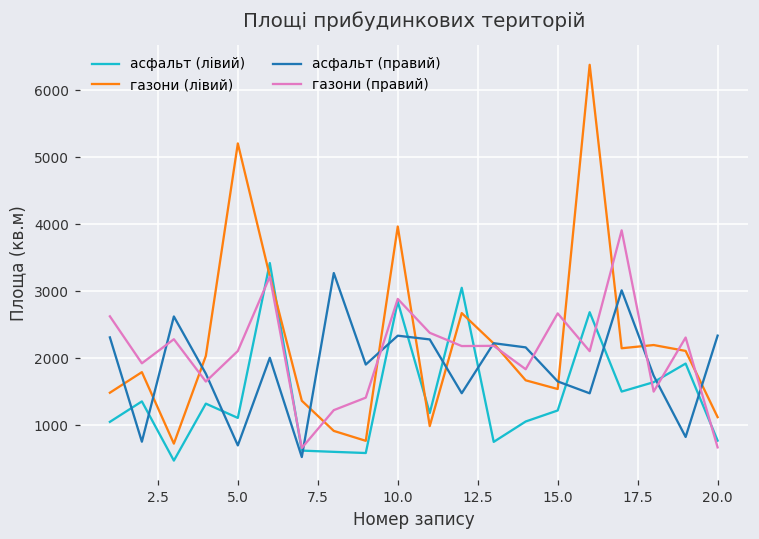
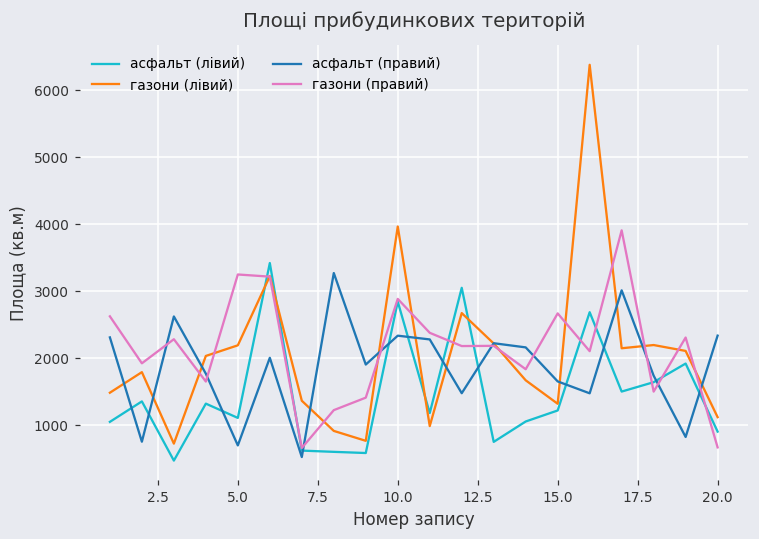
газони (лівий), 5.0: 5200 -> 2200
газони (правий), 5.0: 2100 -> 3300
газони (лівий), 15.0: 1500 -> 1300
асфальт (лівий), 20.0: 800 -> 900
